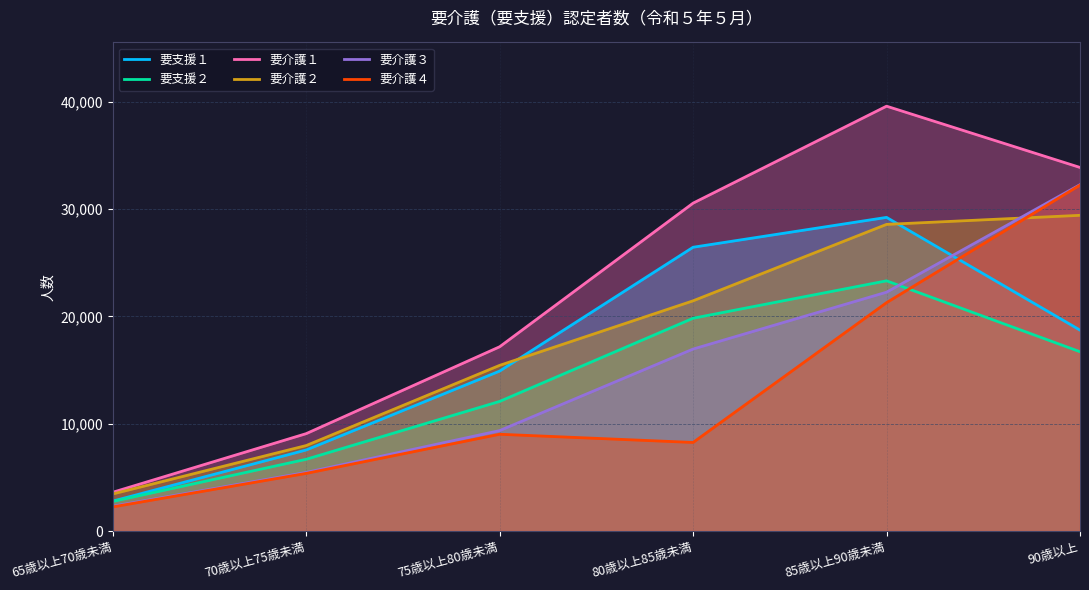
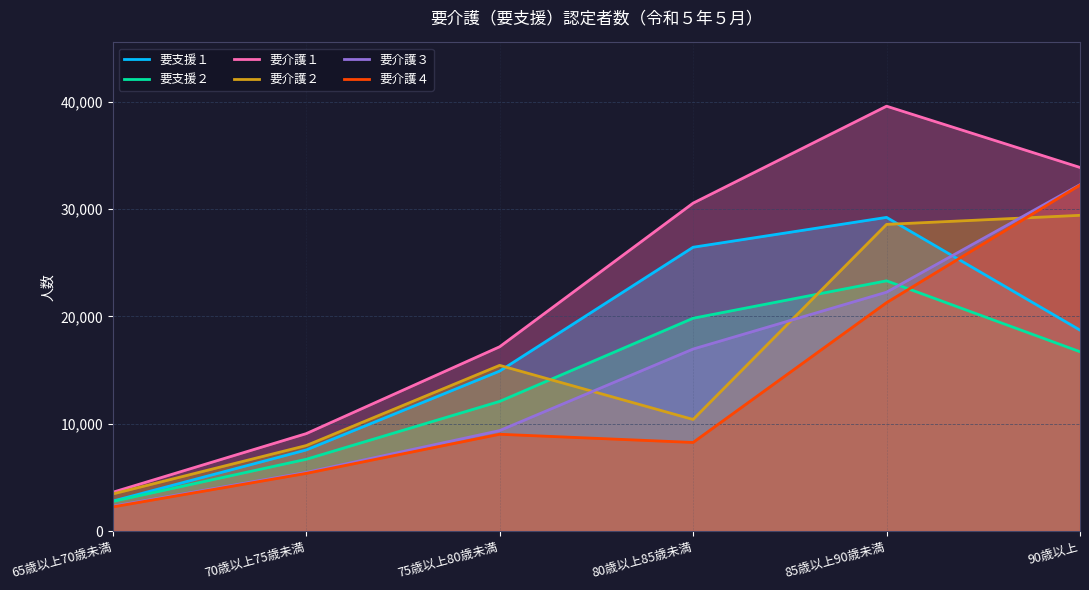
要介護２, 80歳以上85歳未満: 21,500 -> 10,400
